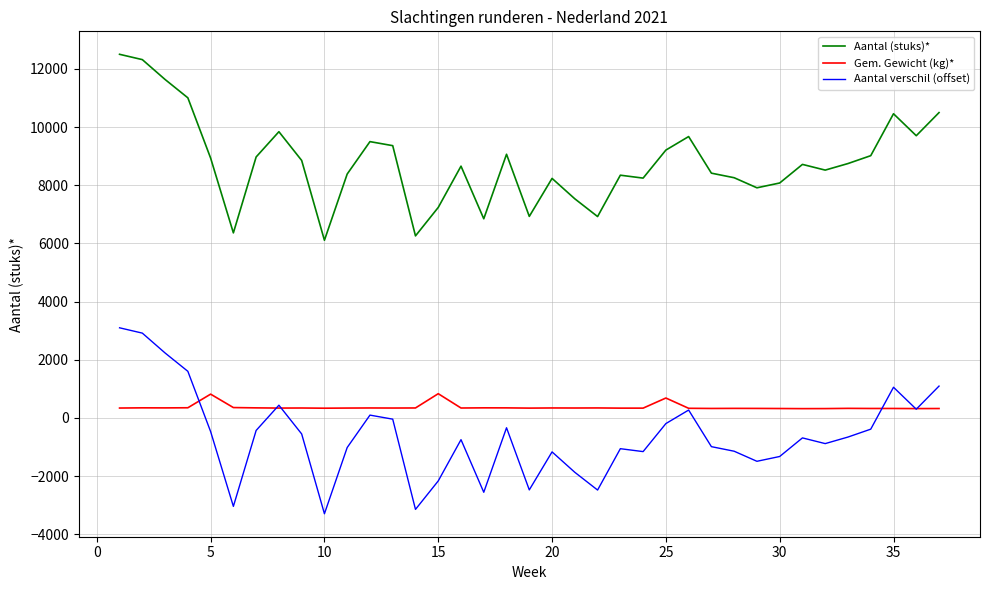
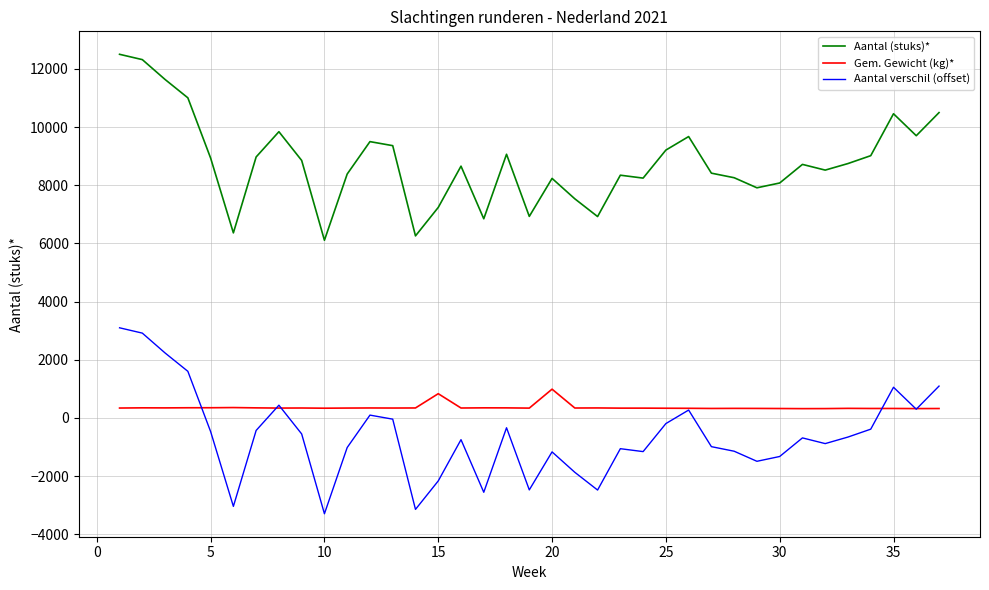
Gem. Gewicht (kg)*, 5: 800 -> 400
Gem. Gewicht (kg)*, 20: 300 -> 1000
Gem. Gewicht (kg)*, 25: 700 -> 300
